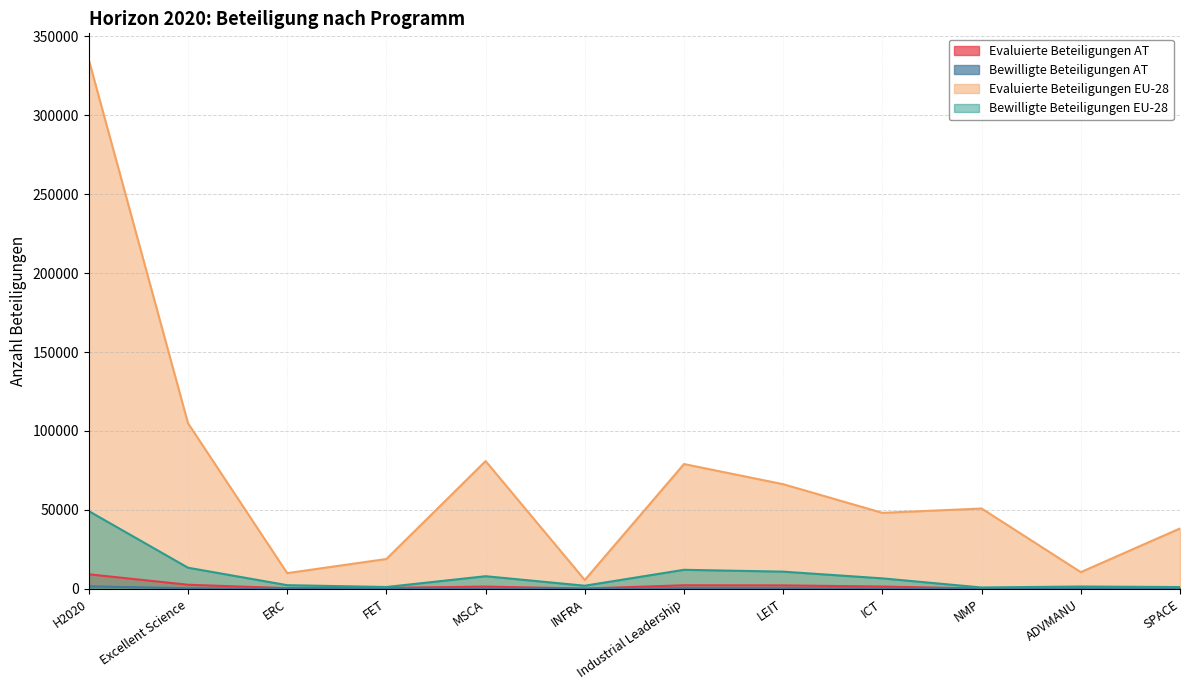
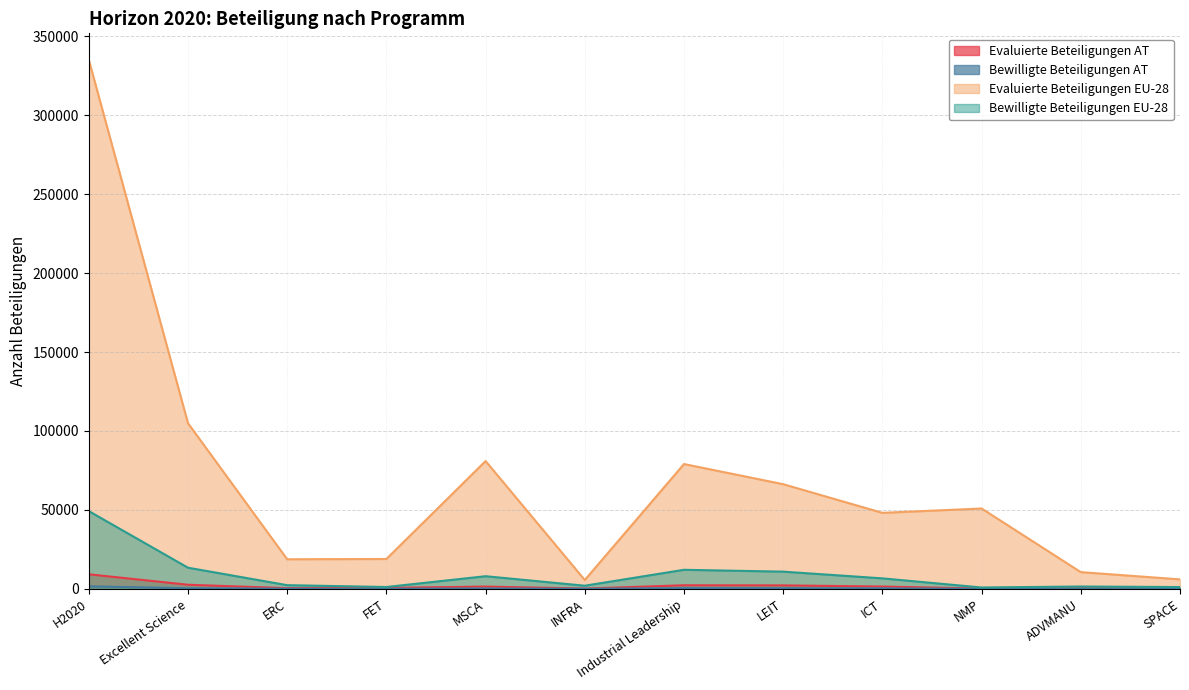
Evaluierte Beteiligungen EU-28, ERC: 10000 -> 19000
Evaluierte Beteiligungen EU-28, SPACE: 38000 -> 6000
